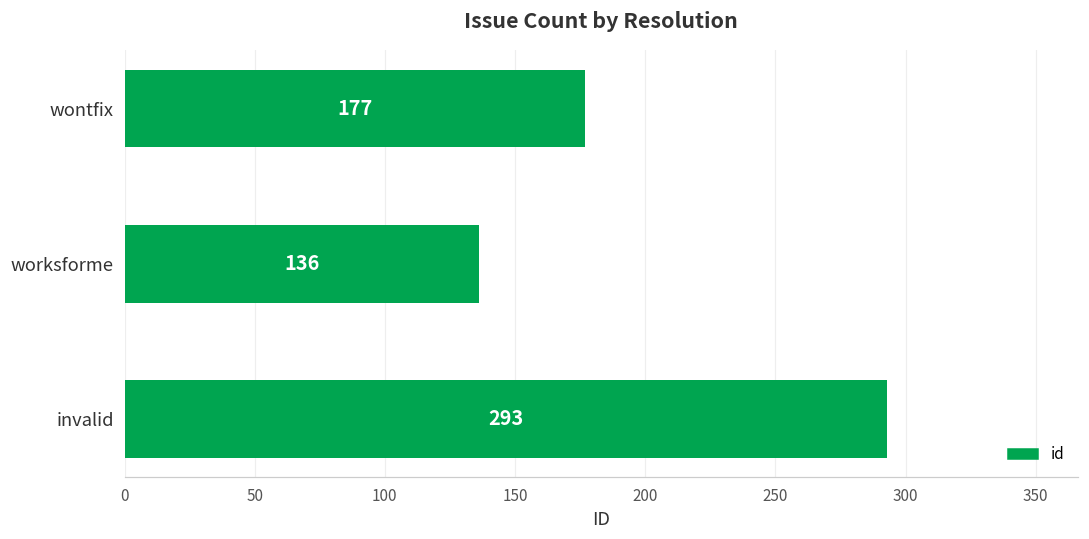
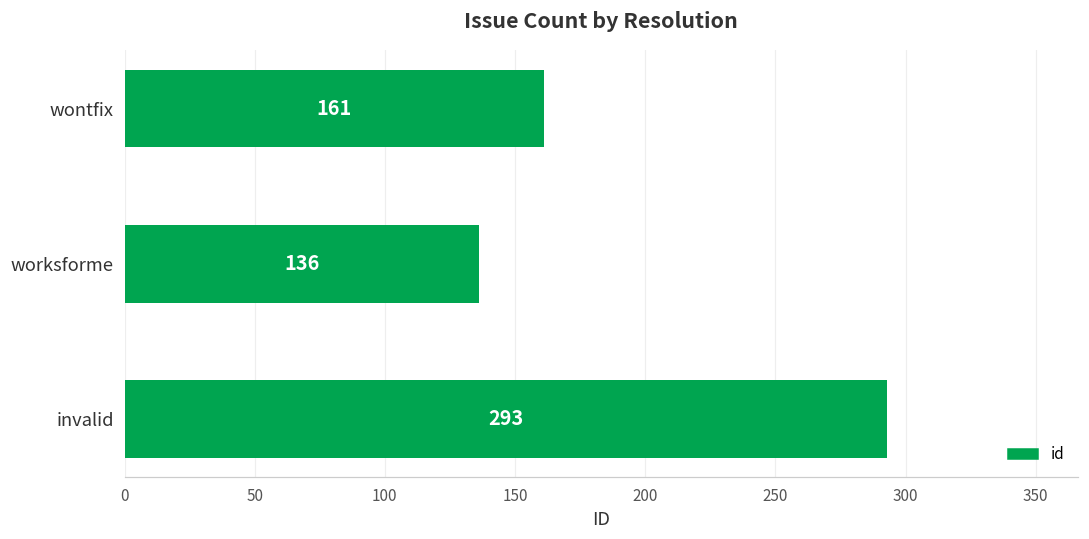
wontfix: 177 -> 161
